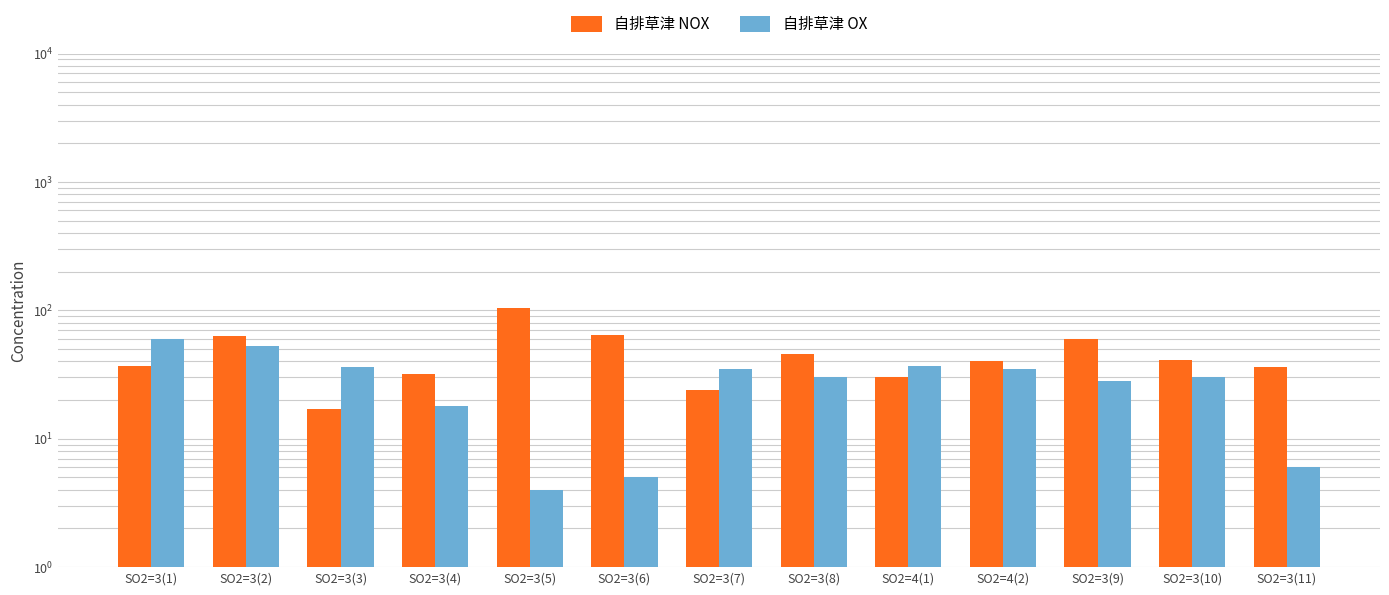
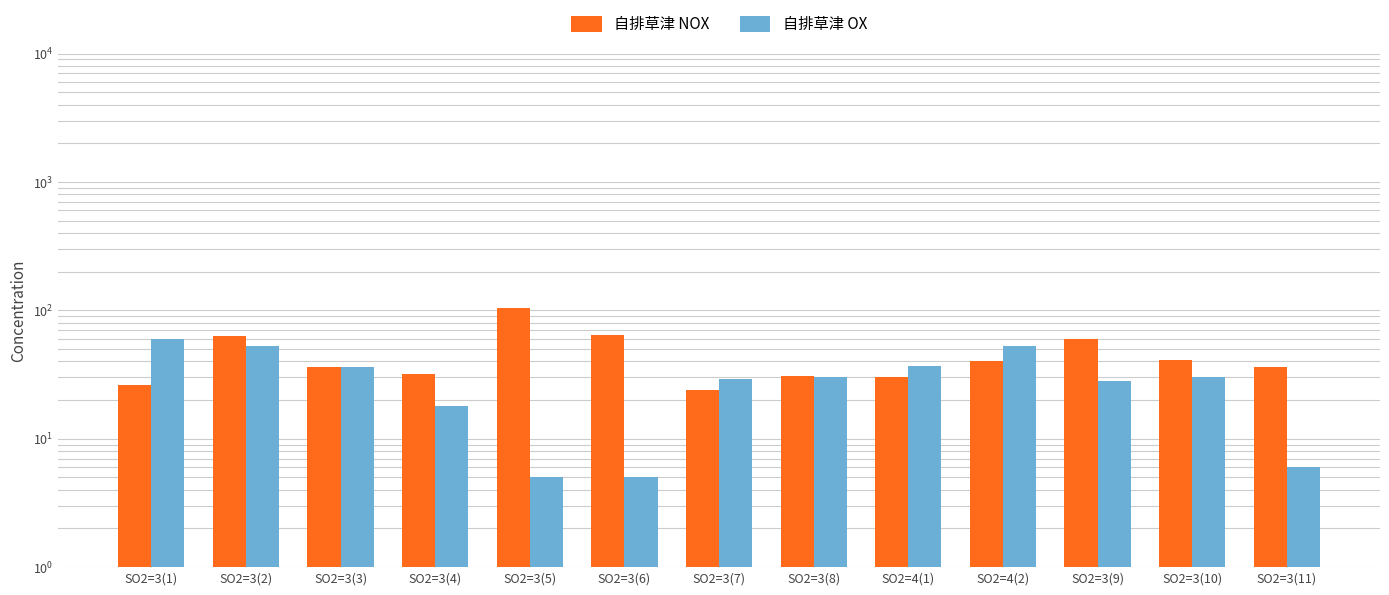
自排草津 NOX, SO2=3(1): 37 -> 26
自排草津 NOX, SO2=3(3): 17 -> 36
自排草津 OX, SO2=3(5): 4 -> 5
自排草津 OX, SO2=3(7): 35 -> 29
自排草津 NOX, SO2=3(8): 46 -> 31
自排草津 OX, SO2=4(2): 35 -> 53
